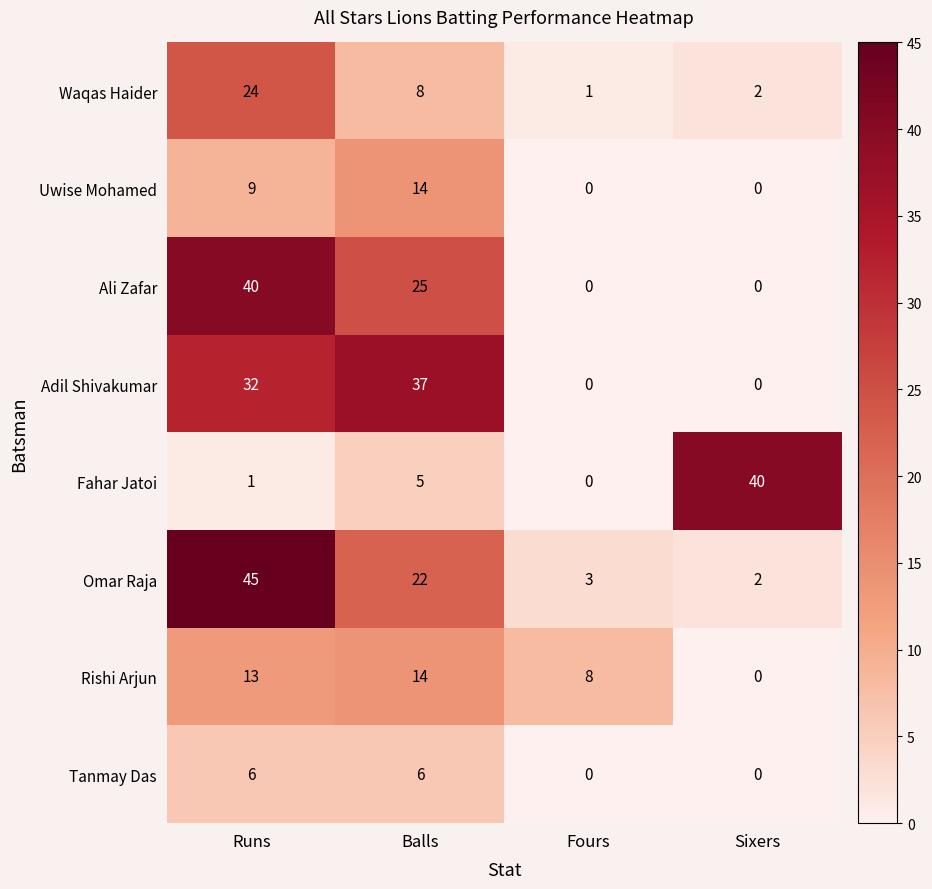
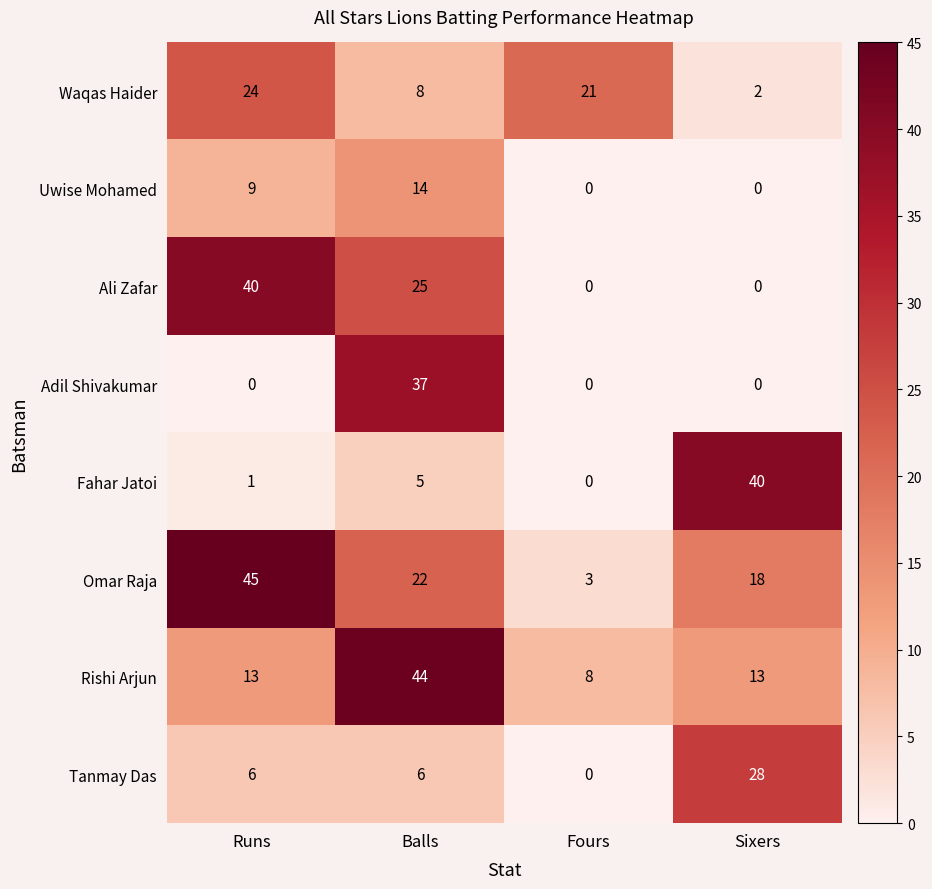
Waqas Haider, Fours: 1 -> 21
Adil Shivakumar, Runs: 32 -> 0
Omar Raja, Sixers: 2 -> 18
Rishi Arjun, Balls: 14 -> 44
Rishi Arjun, Sixers: 0 -> 13
Tanmay Das, Sixers: 0 -> 28
